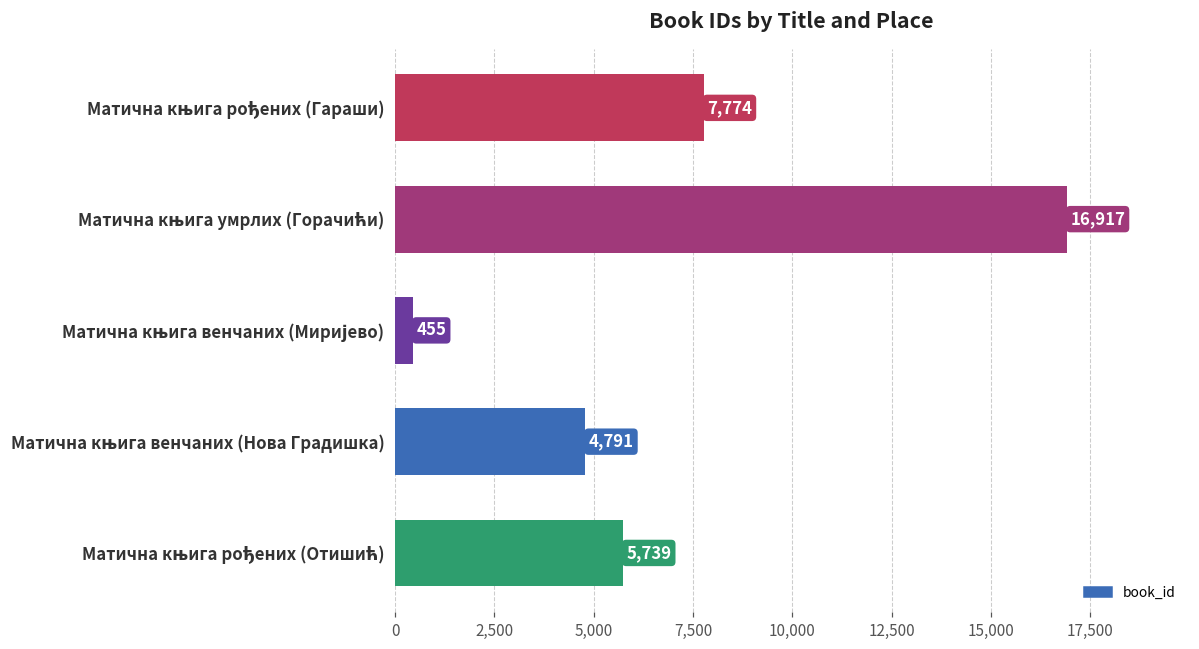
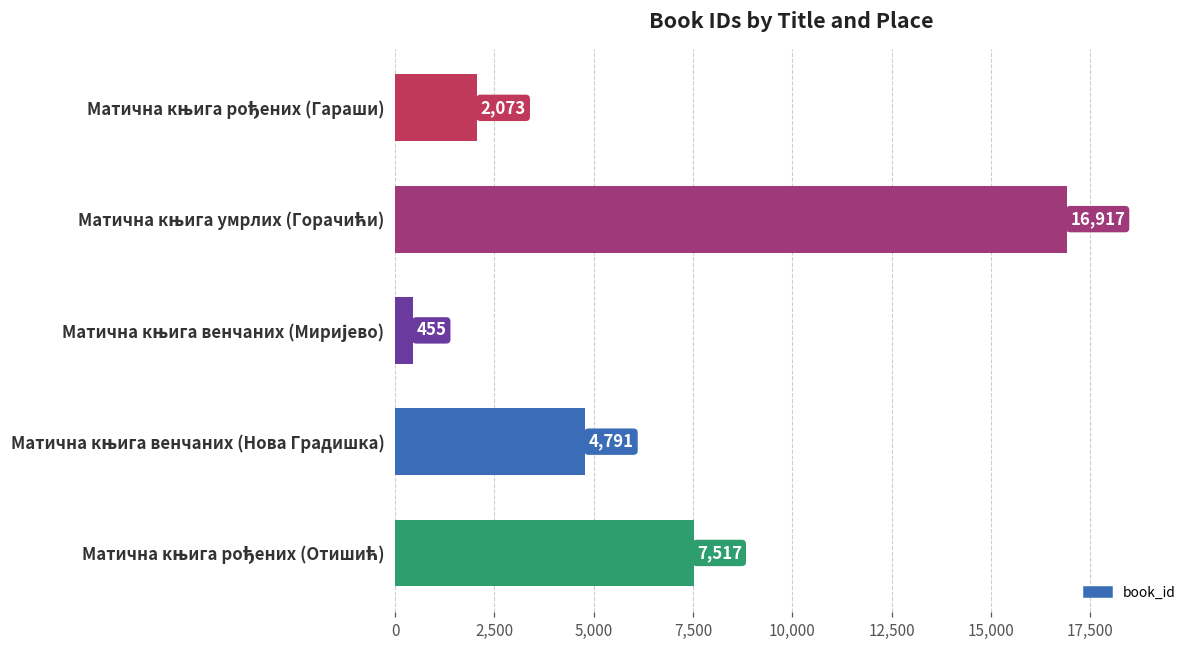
Матична књига рођених (Гараши): 7,774 -> 2,073
Матична књига рођених (Отишић): 5,739 -> 7,517
